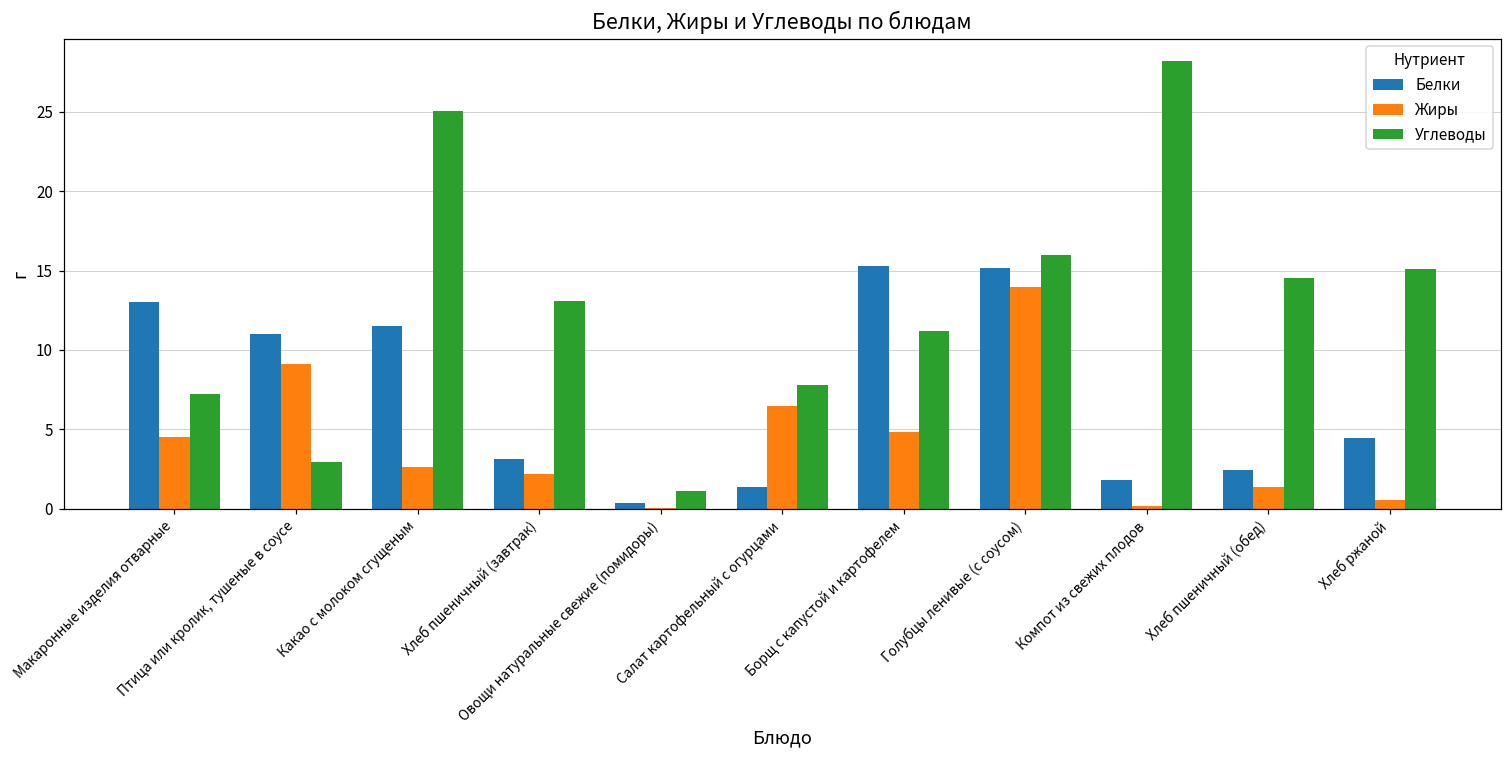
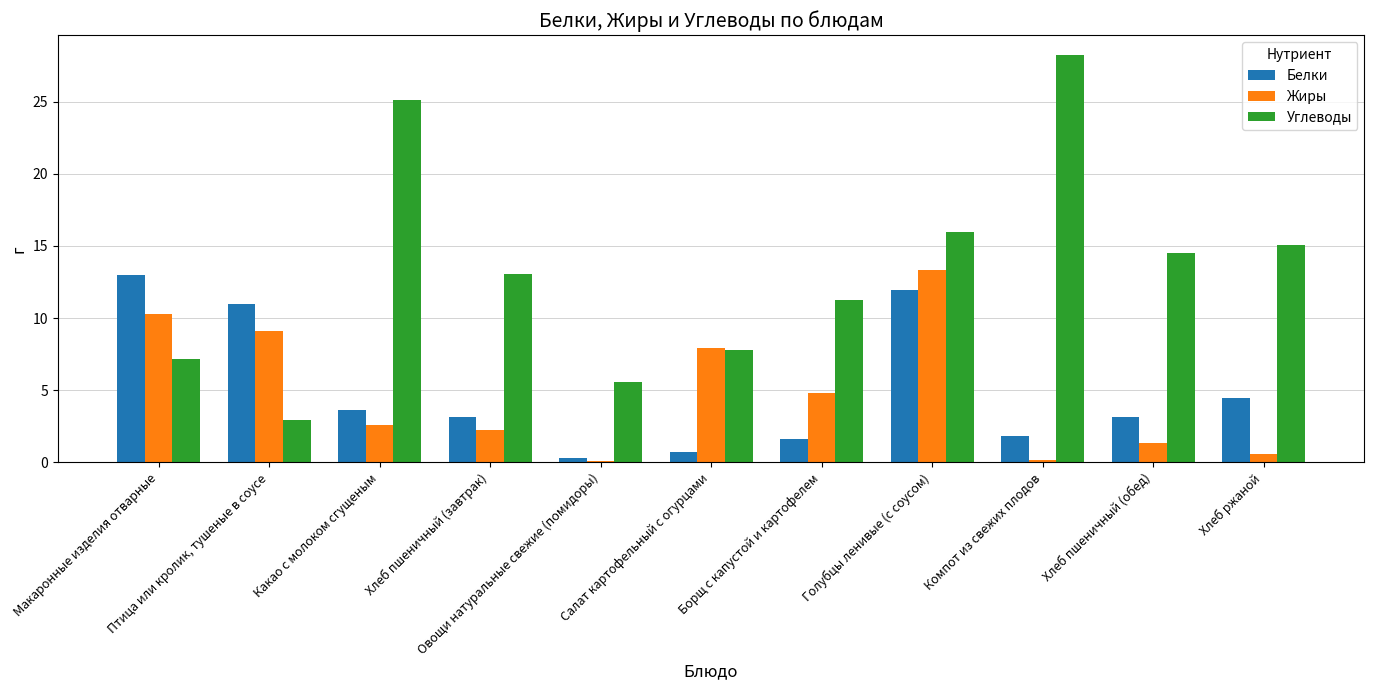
Жиры, Макаронные изделия отварные: 4.5 -> 10.3
Белки, Какао с молоком сгущеным: 11.5 -> 3.7
Углеводы, Овощи натуральные свежие (помидоры): 1.1 -> 5.6
Белки, Салат картофельный с огурцами: 1.4 -> 0.7
Жиры, Салат картофельный с огурцами: 6.5 -> 7.9
Белки, Борщ с капустой и картофелем: 15.3 -> 1.6
Белки, Голубцы ленивые (с соусом): 15.2 -> 12.0
Жиры, Голубцы ленивые (с соусом): 13.9 -> 13.4
Белки, Хлеб пшеничный (обед): 2.4 -> 3.1
